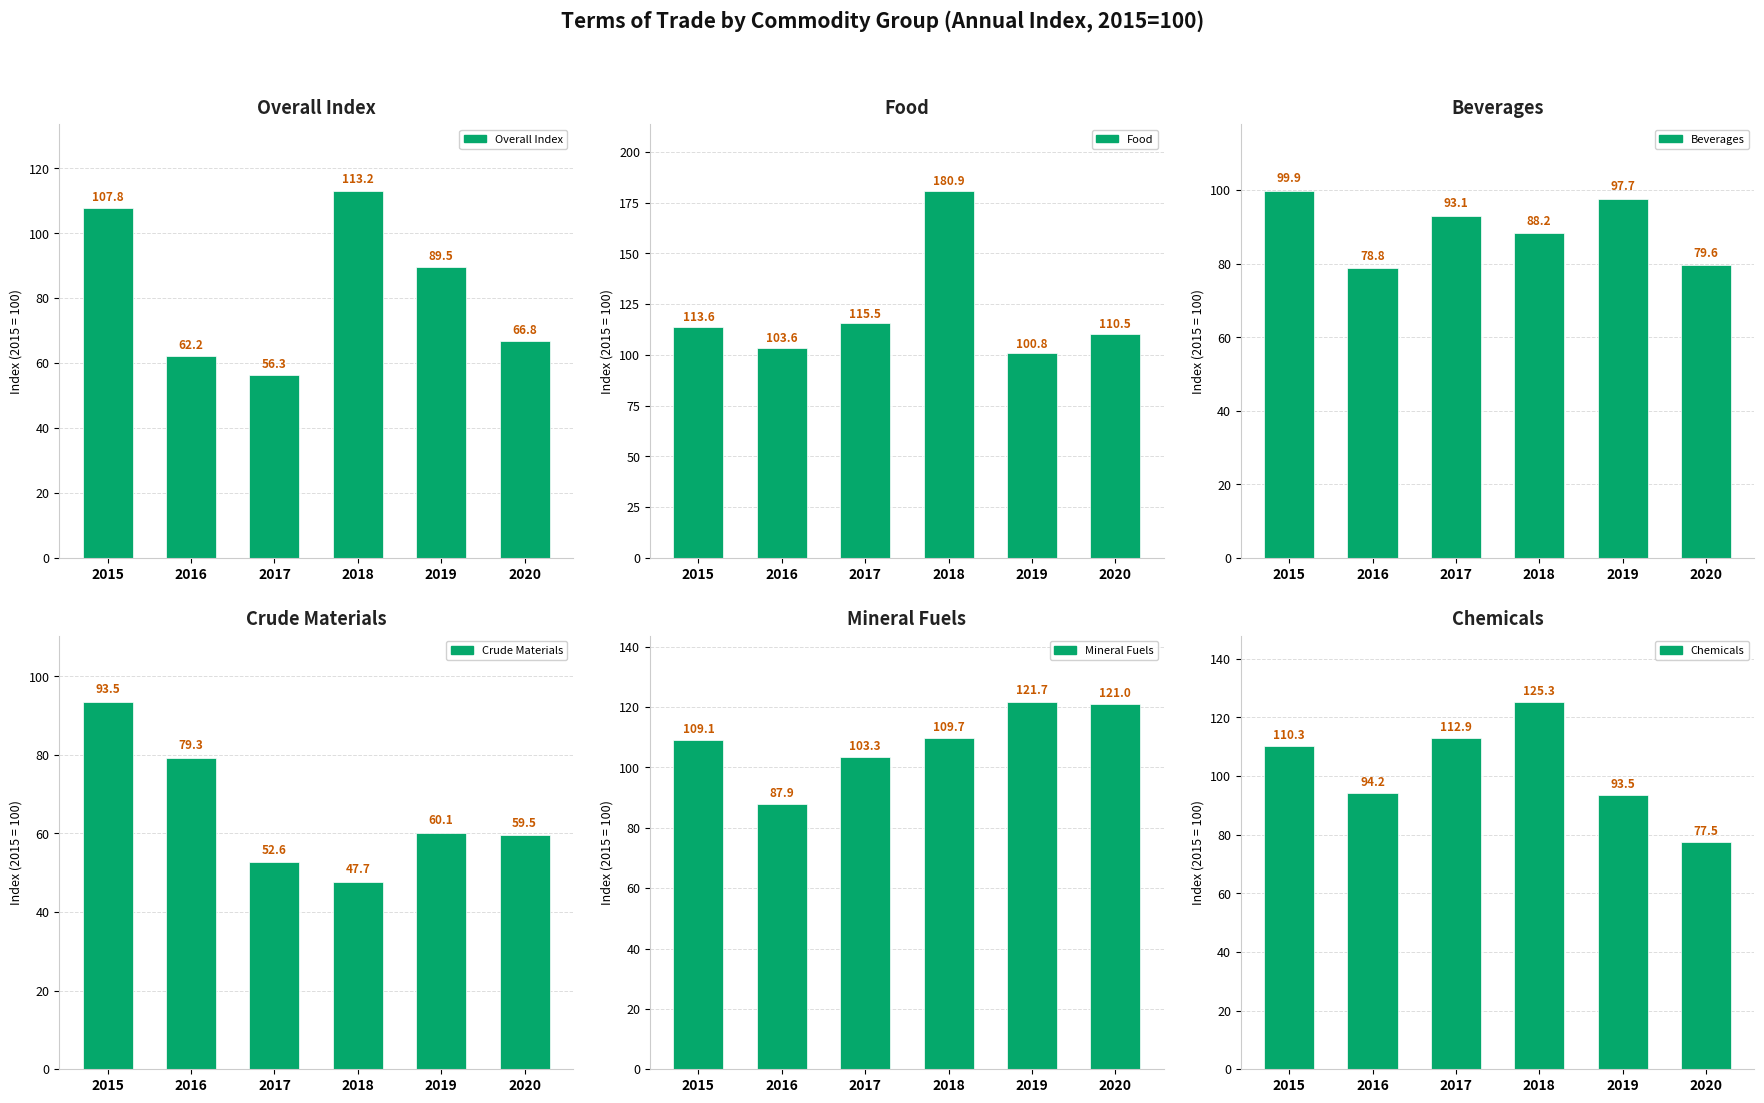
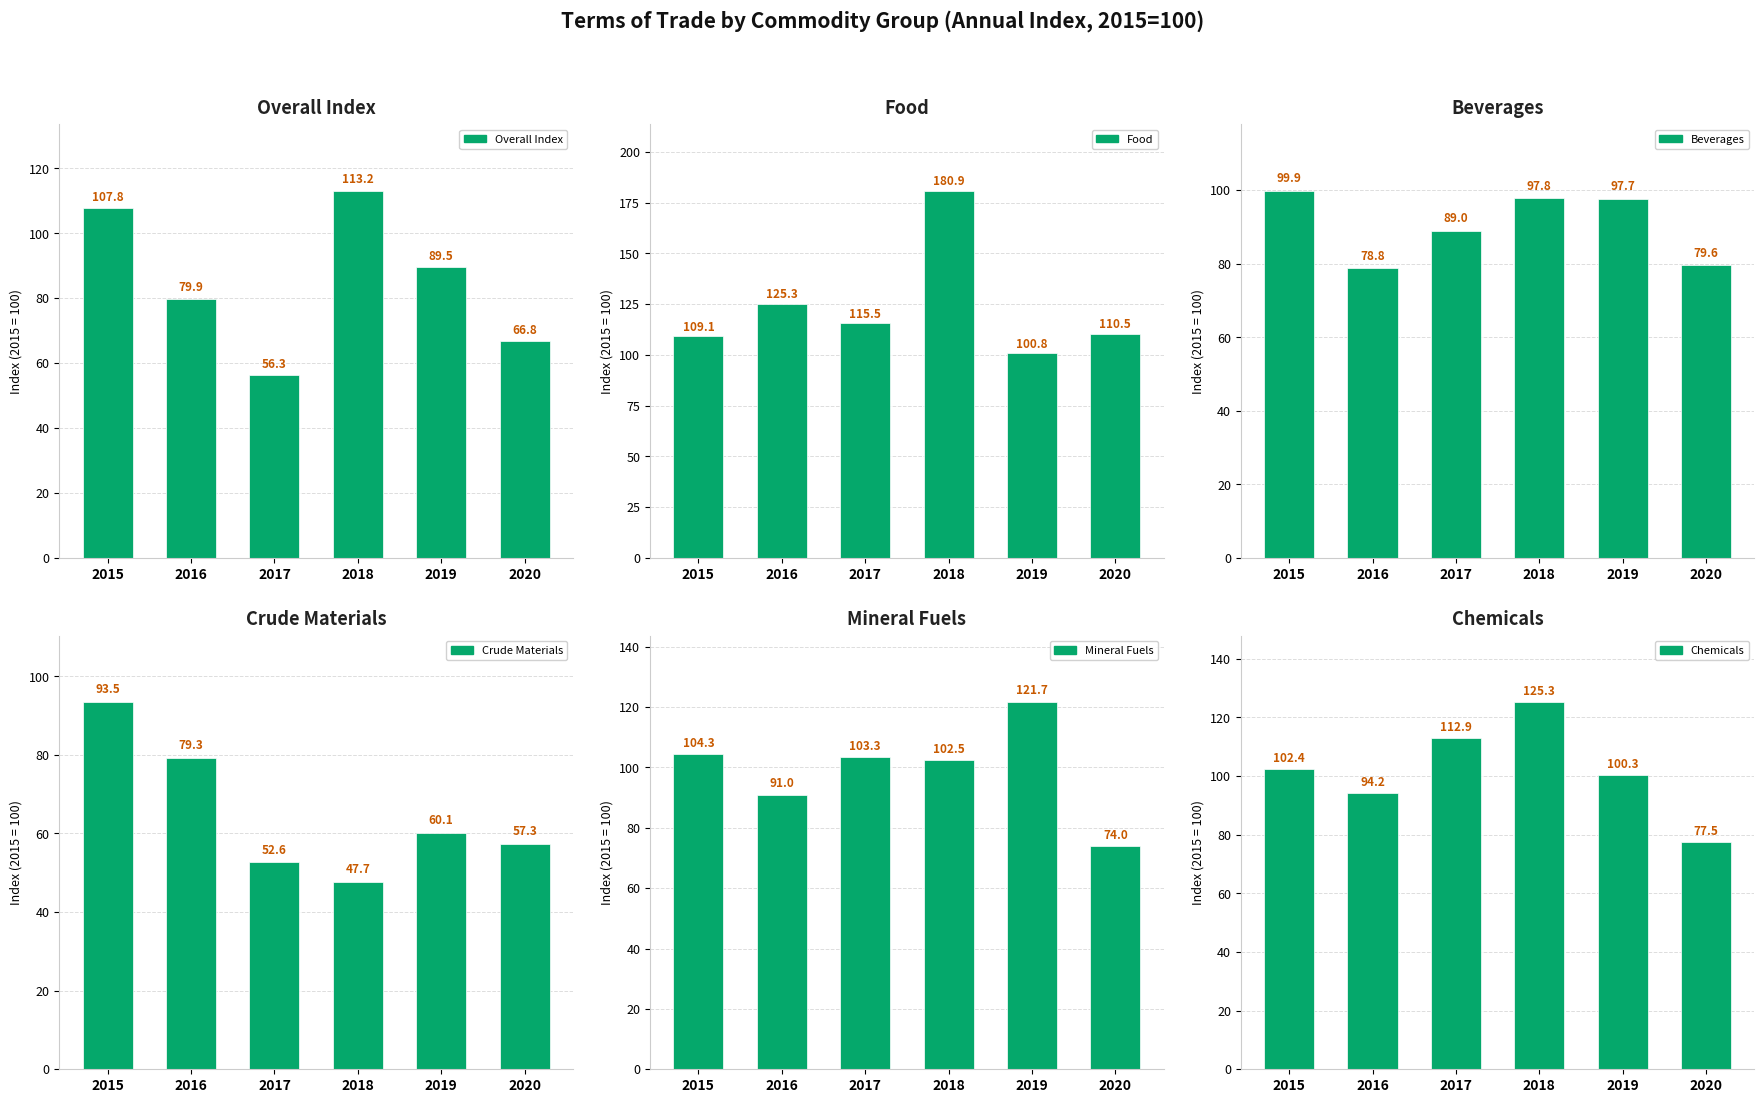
Overall Index, 2016: 62.2 -> 79.9
Food, 2015: 113.6 -> 109.1
Food, 2016: 103.6 -> 125.3
Beverages, 2017: 93.1 -> 89.0
Beverages, 2018: 88.2 -> 97.8
Crude Materials, 2020: 59.5 -> 57.3
Mineral Fuels, 2015: 109.1 -> 104.3
Mineral Fuels, 2016: 87.9 -> 91.0
Mineral Fuels, 2018: 109.7 -> 102.5
Mineral Fuels, 2020: 121.0 -> 74.0
Chemicals, 2015: 110.3 -> 102.4
Chemicals, 2019: 93.5 -> 100.3
